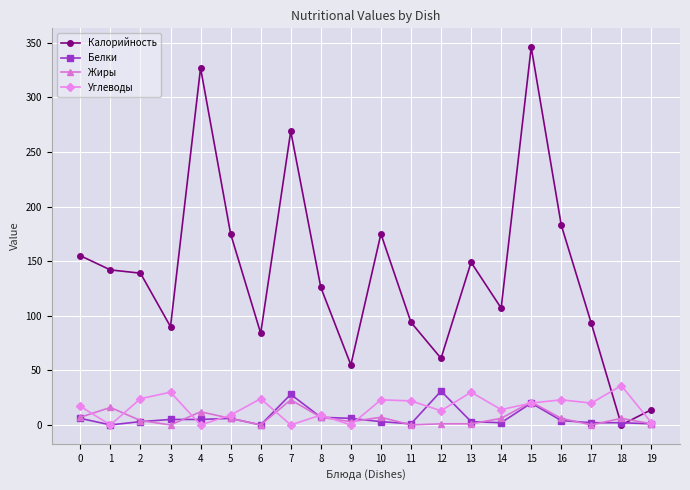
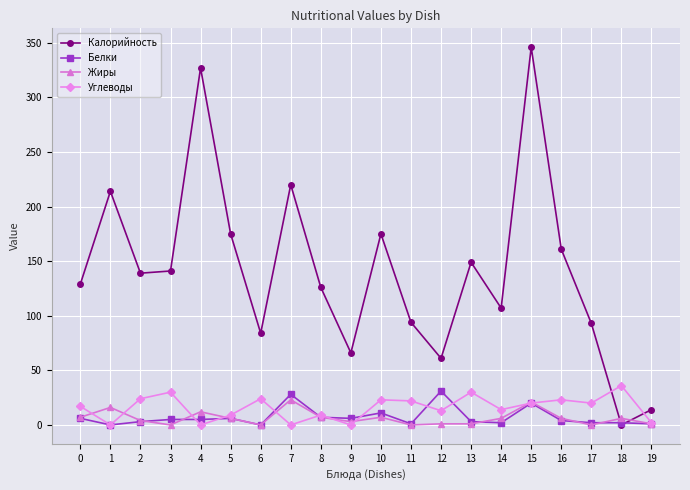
Калорийность, 0: 155 -> 129
Калорийность, 1: 142 -> 214
Калорийность, 3: 90 -> 141
Калорийность, 7: 269 -> 220
Калорийность, 9: 55 -> 66
Белки, 10: 3 -> 11
Калорийность, 16: 183 -> 161
